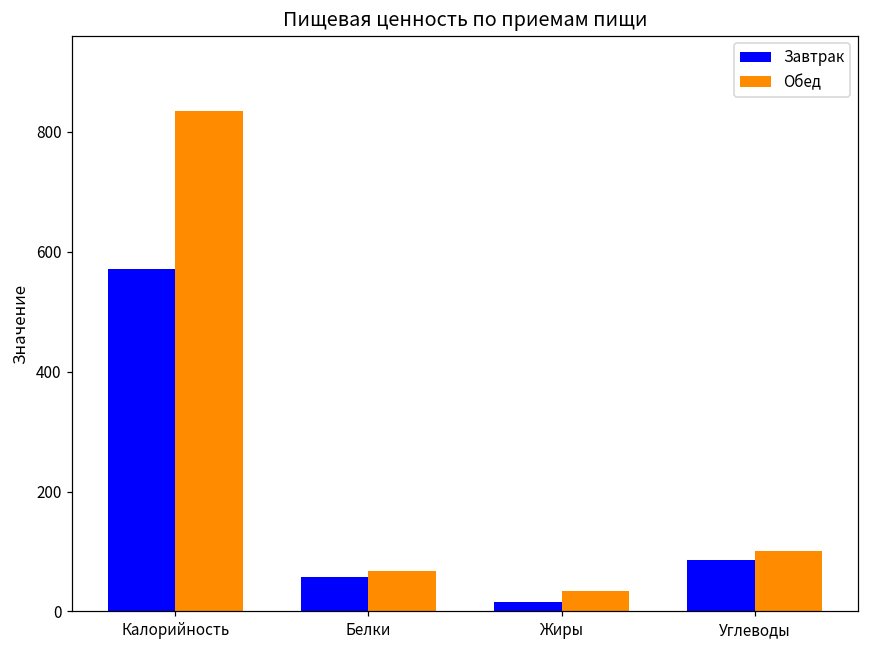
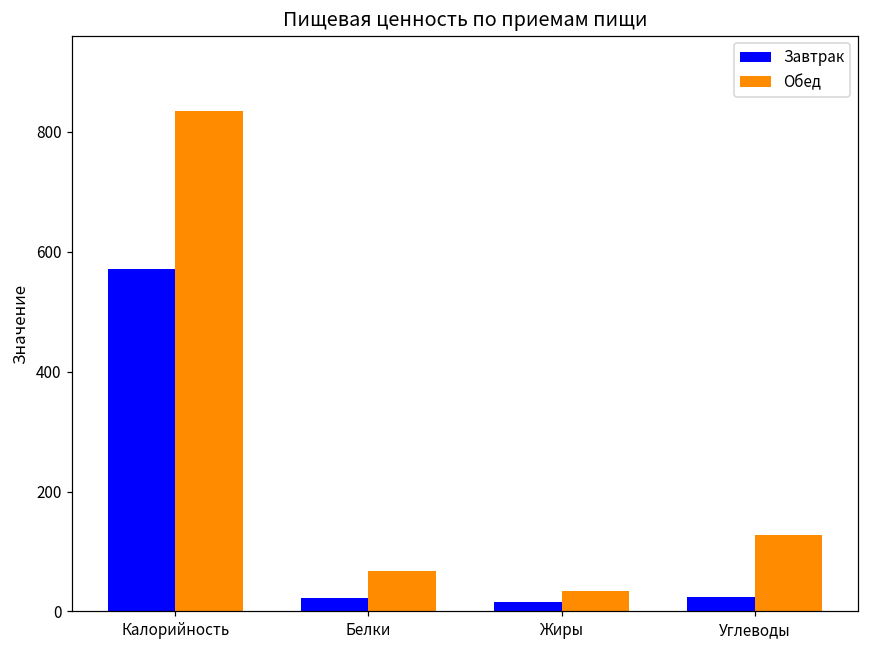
Завтрак, Белки: 60 -> 20
Завтрак, Углеводы: 90 -> 20
Обед, Углеводы: 100 -> 130
